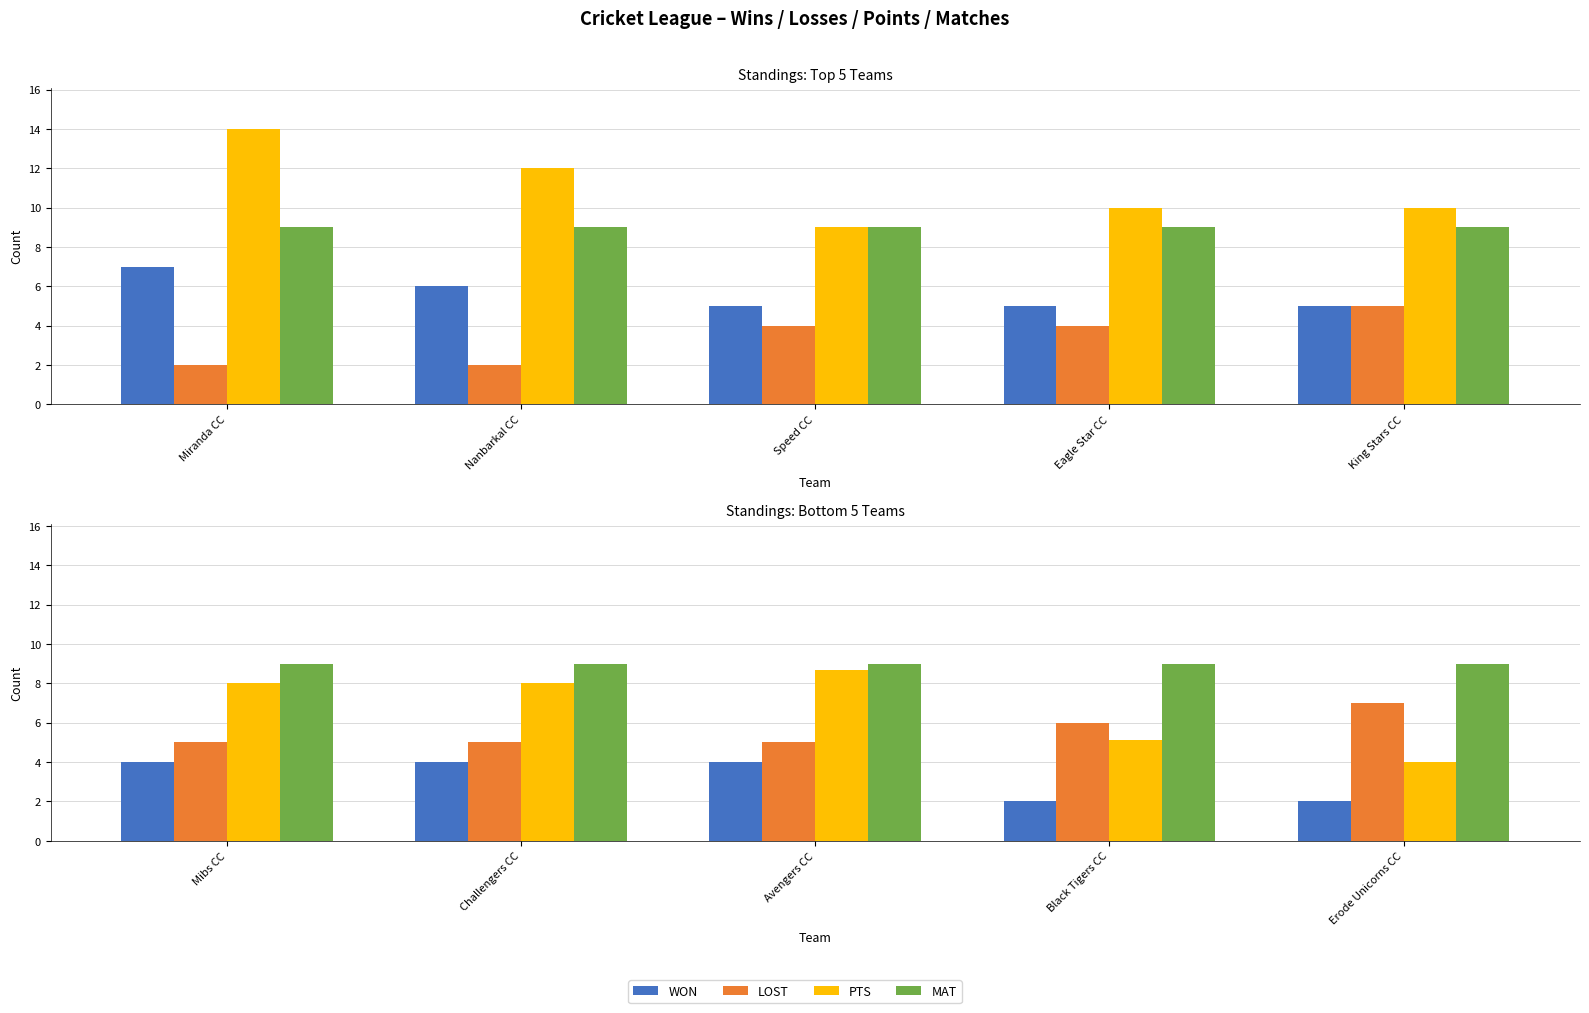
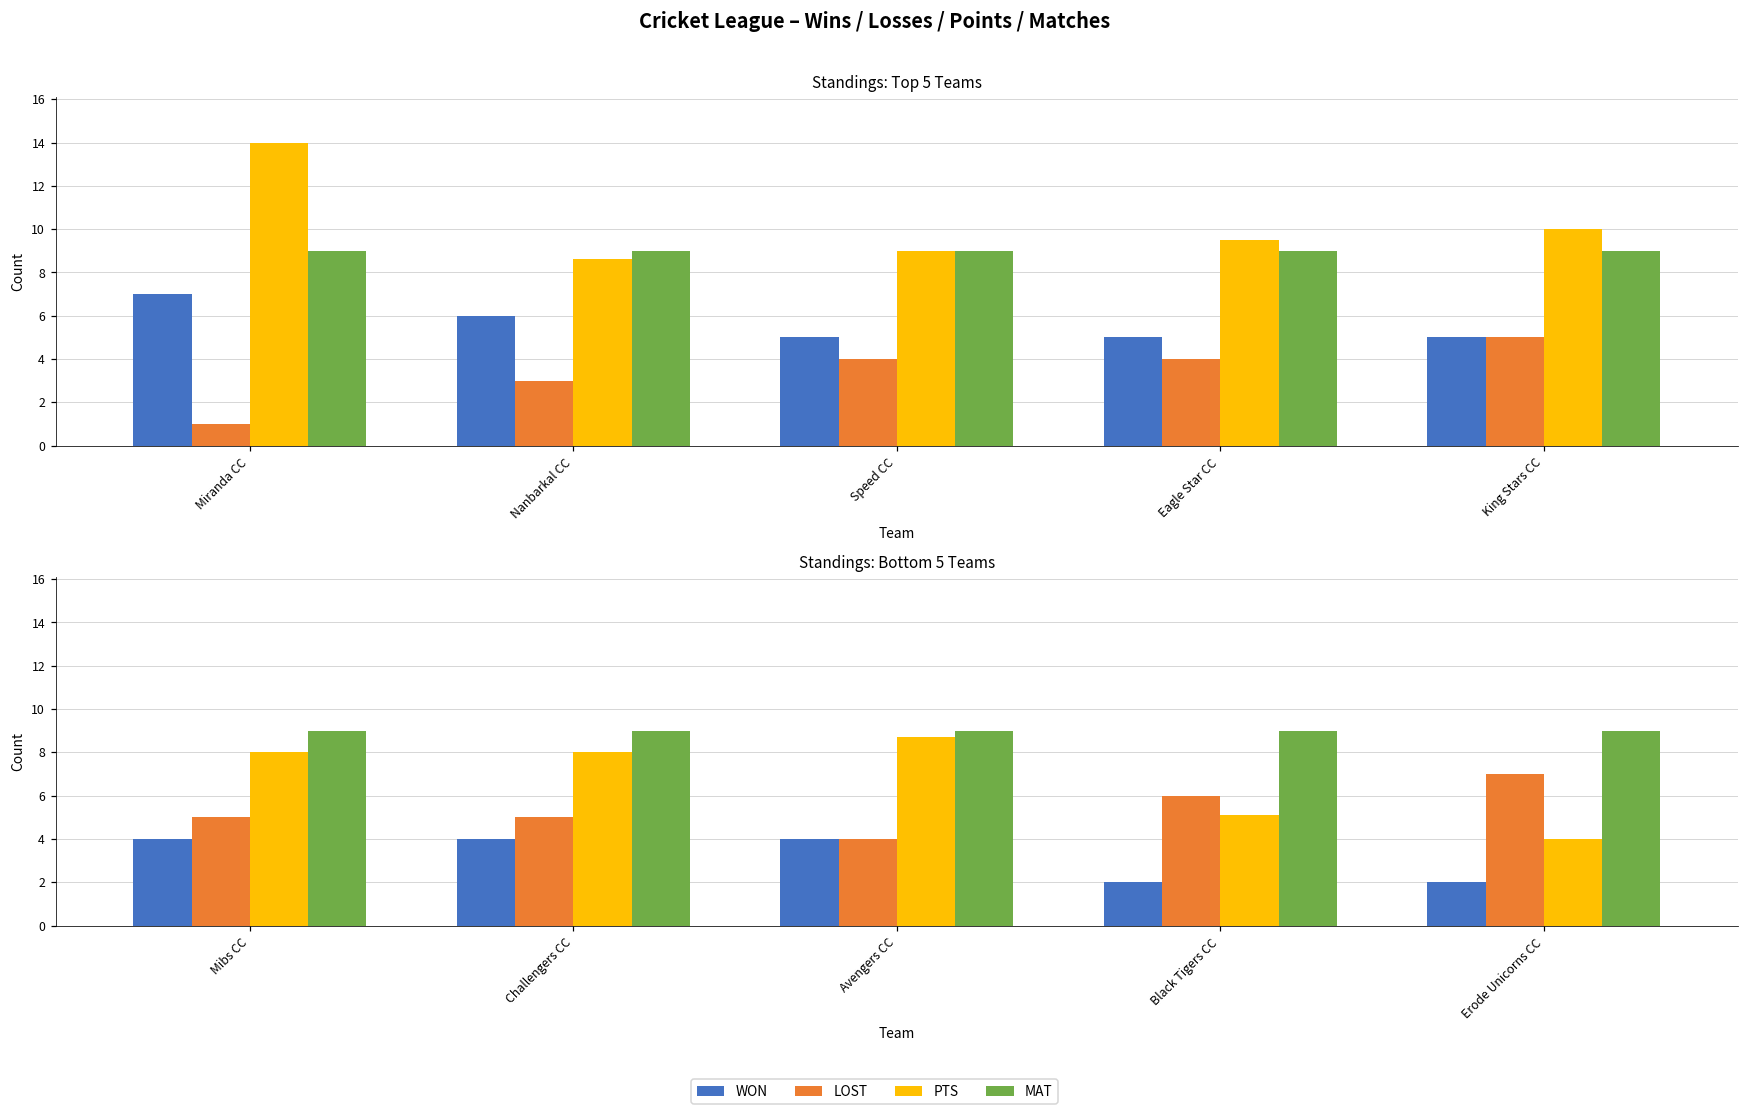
Standings: Top 5 Teams, LOST, Miranda CC: 2 -> 1
Standings: Top 5 Teams, LOST, Nanbarkal CC: 2 -> 3
Standings: Top 5 Teams, PTS, Nanbarkal CC: 12.0 -> 8.6
Standings: Top 5 Teams, PTS, Eagle Star CC: 10.0 -> 9.5
Standings: Bottom 5 Teams, LOST, Avengers CC: 5 -> 4
